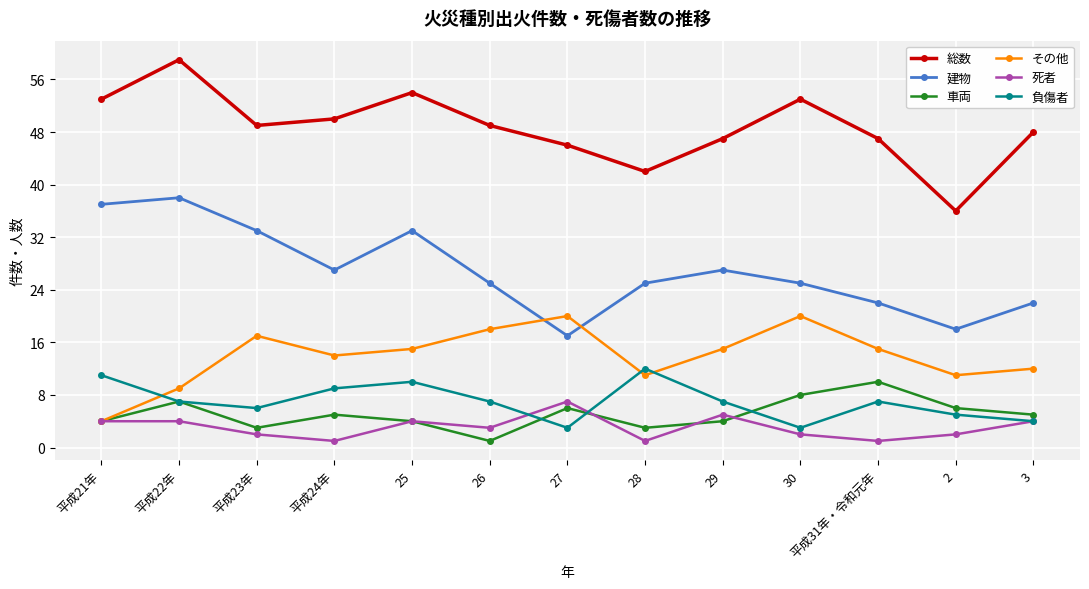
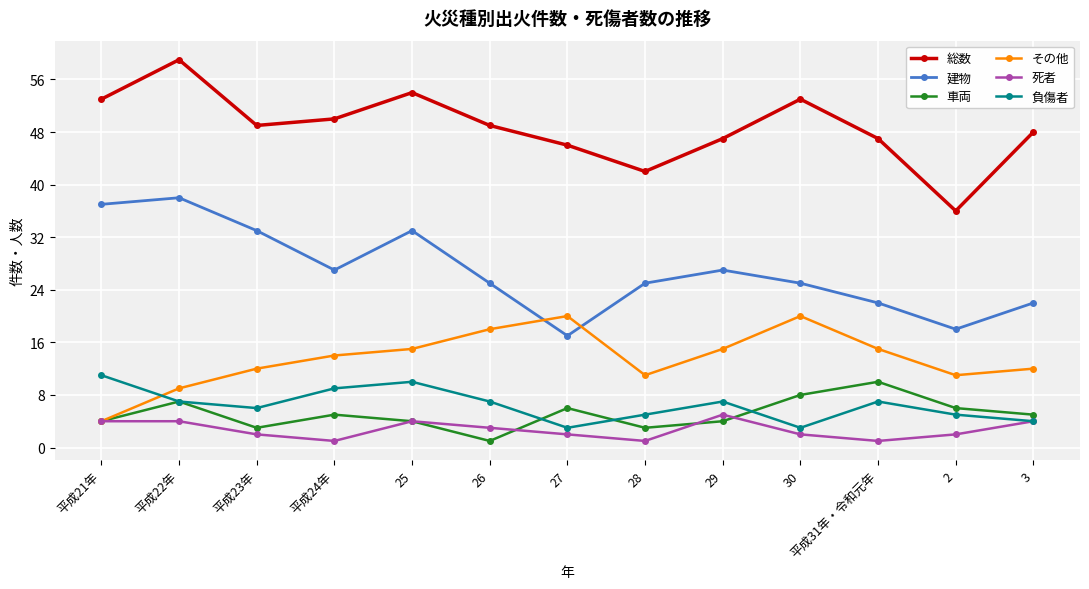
その他, 平成23年: 17 -> 12
死者, 27: 7 -> 2
負傷者, 28: 12 -> 5
